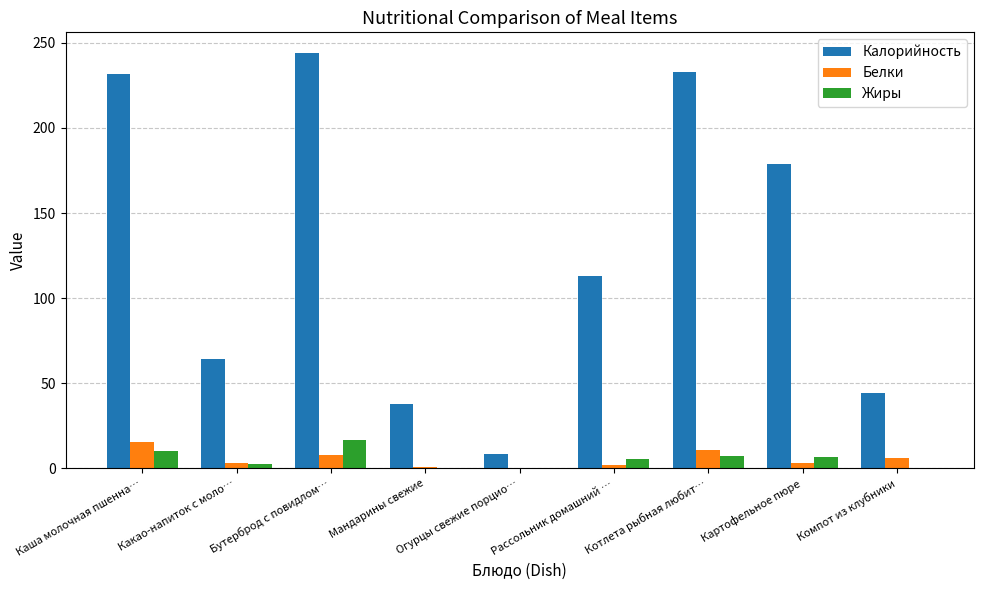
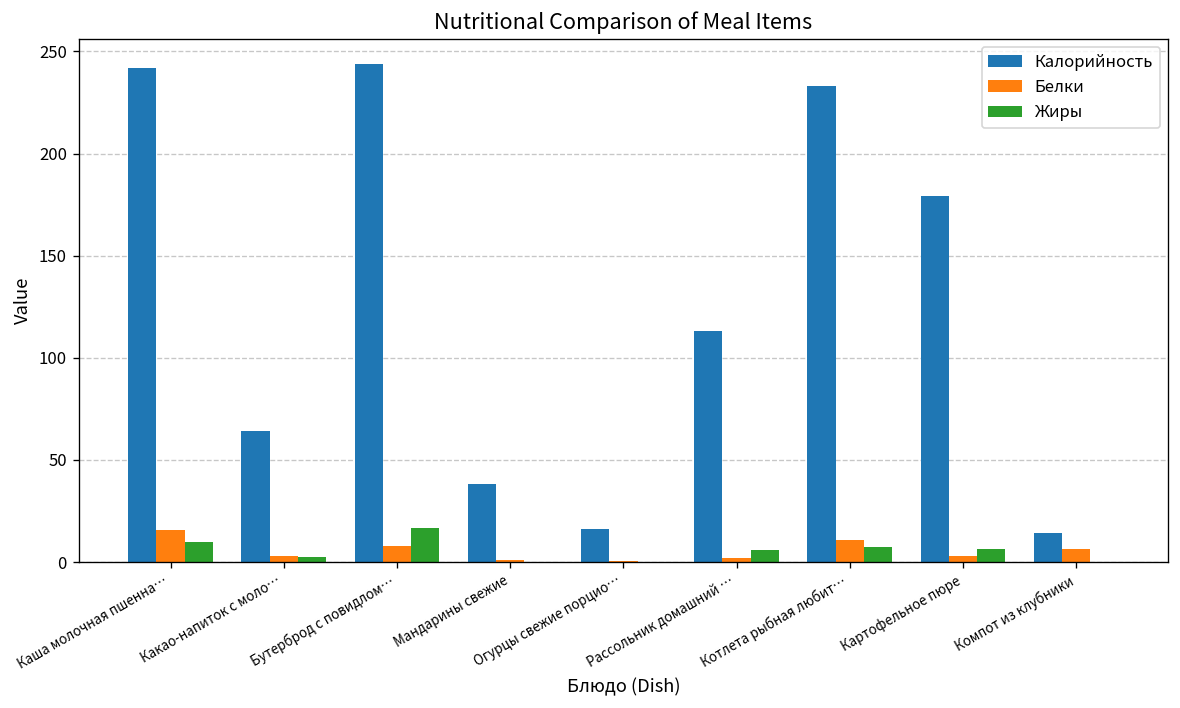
Калорийность, Каша молочная пшенна…: 232 -> 242
Калорийность, Огурцы свежие порцио…: 8 -> 16
Калорийность, Компот из клубники: 44 -> 14
